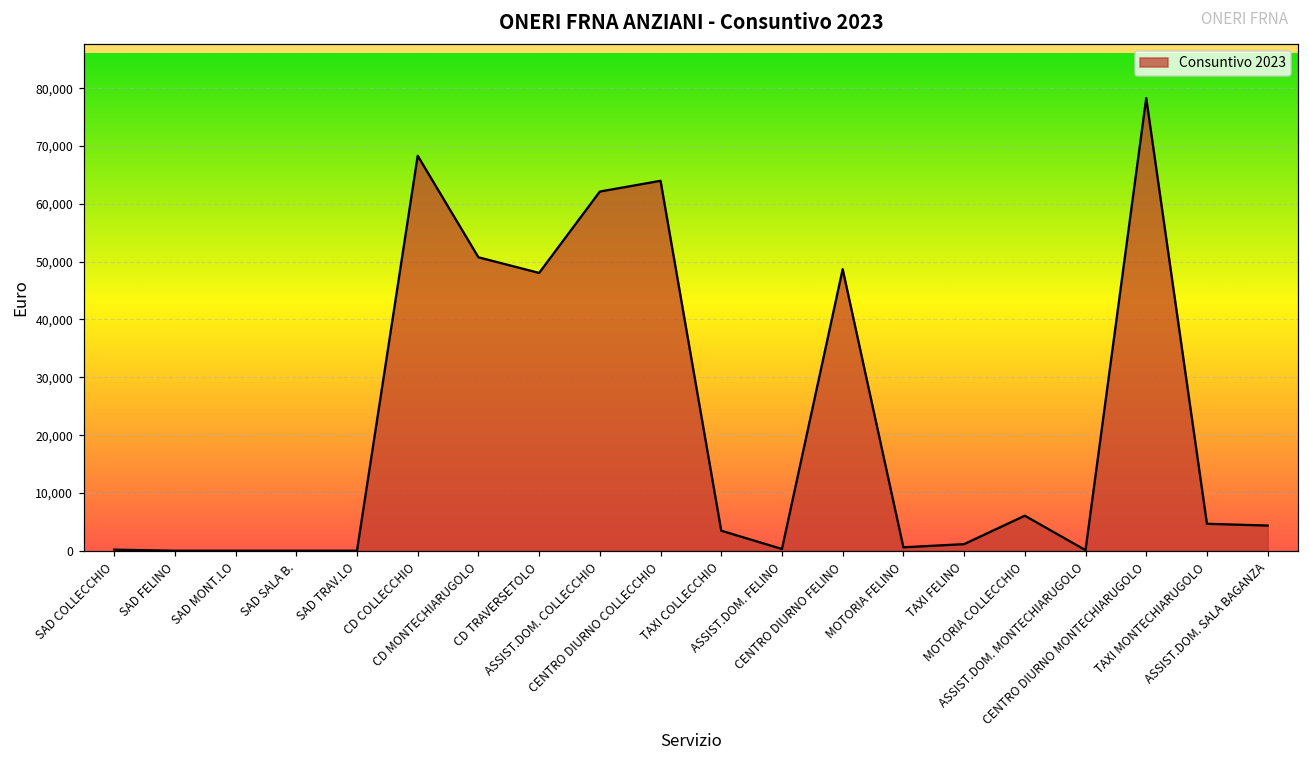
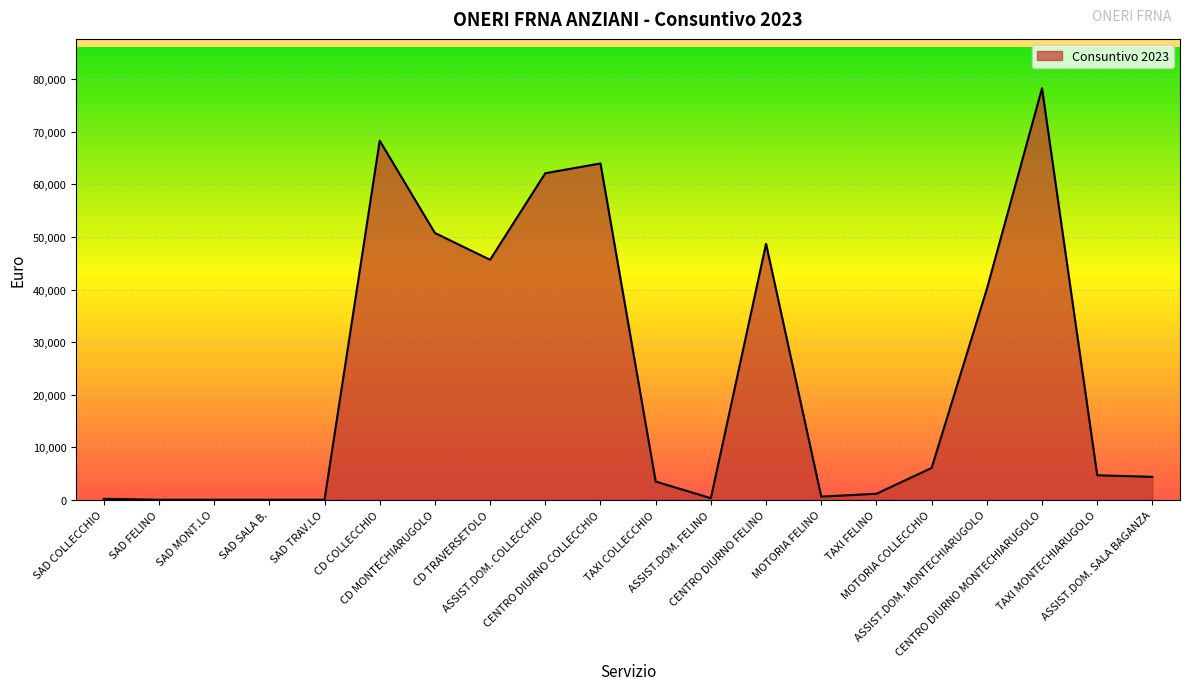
CD TRAVERSETOLO: 48,000 -> 46,000
ASSIST.DOM. MONTECHIARUGOLO: 0 -> 40,000
